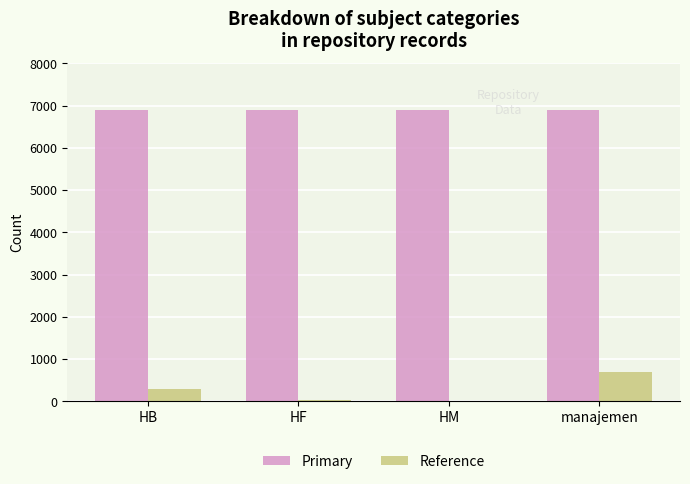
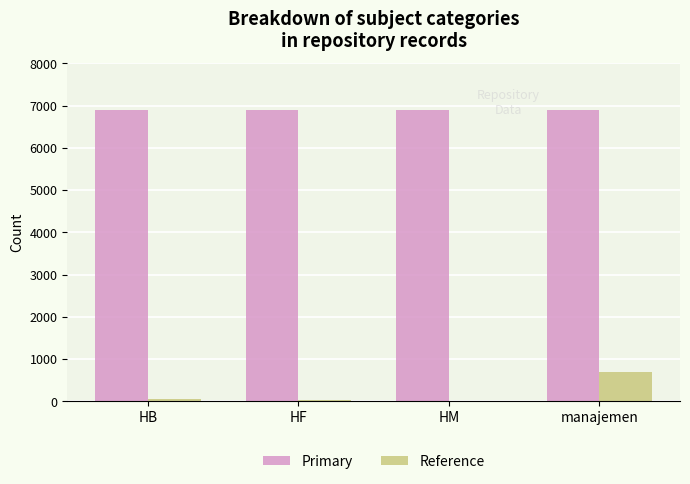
Reference, HB: 300 -> 100
